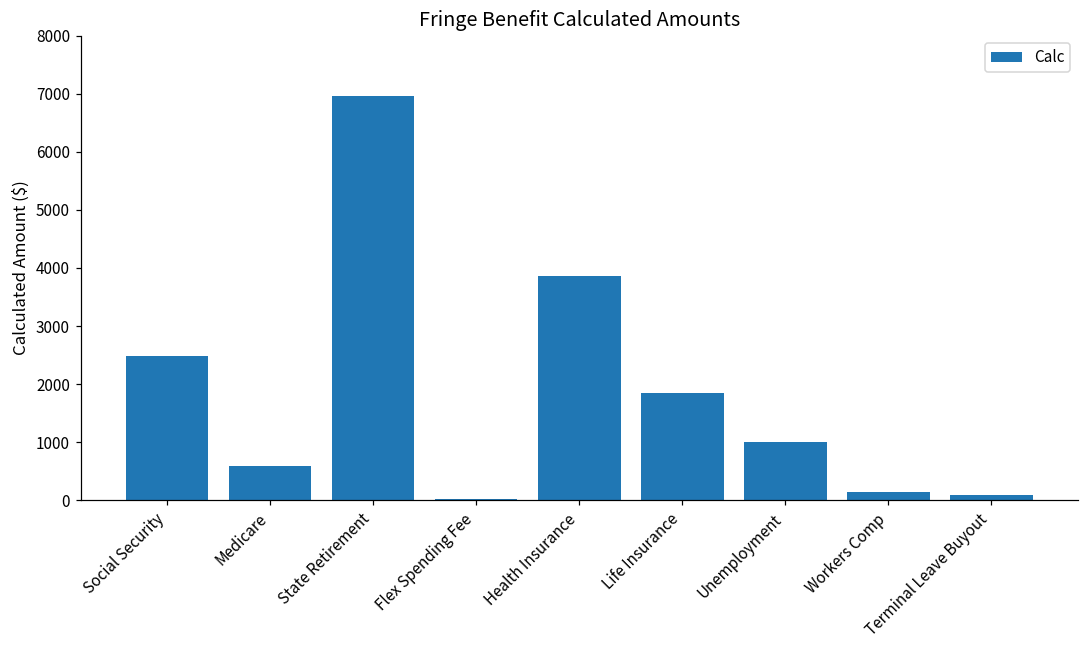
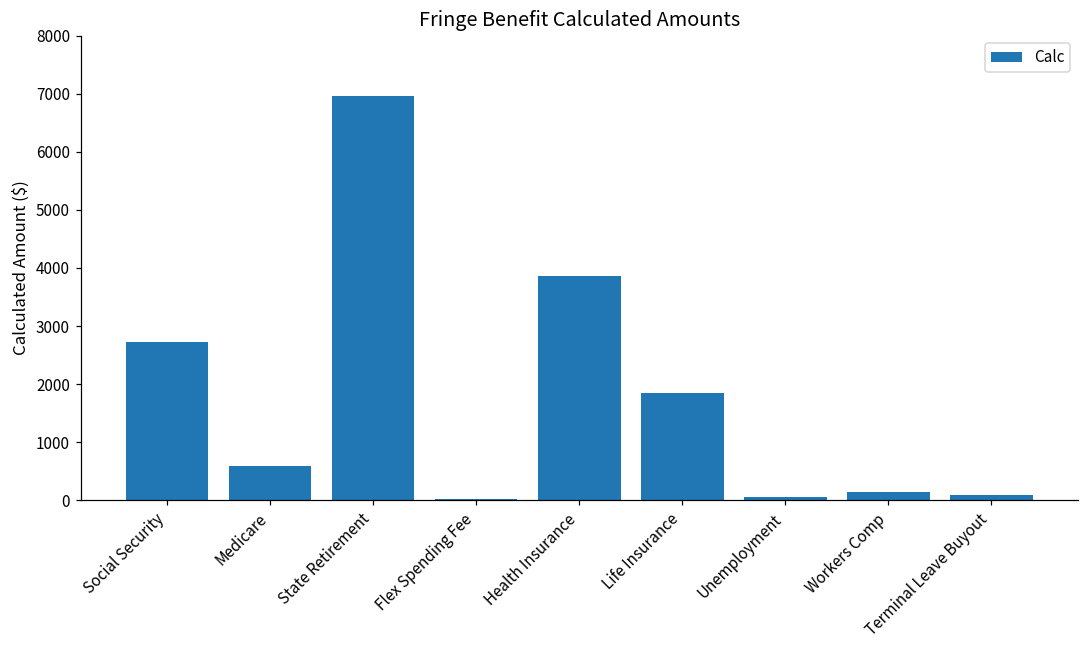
Social Security: 2500 -> 2700
Unemployment: 1000 -> 0
